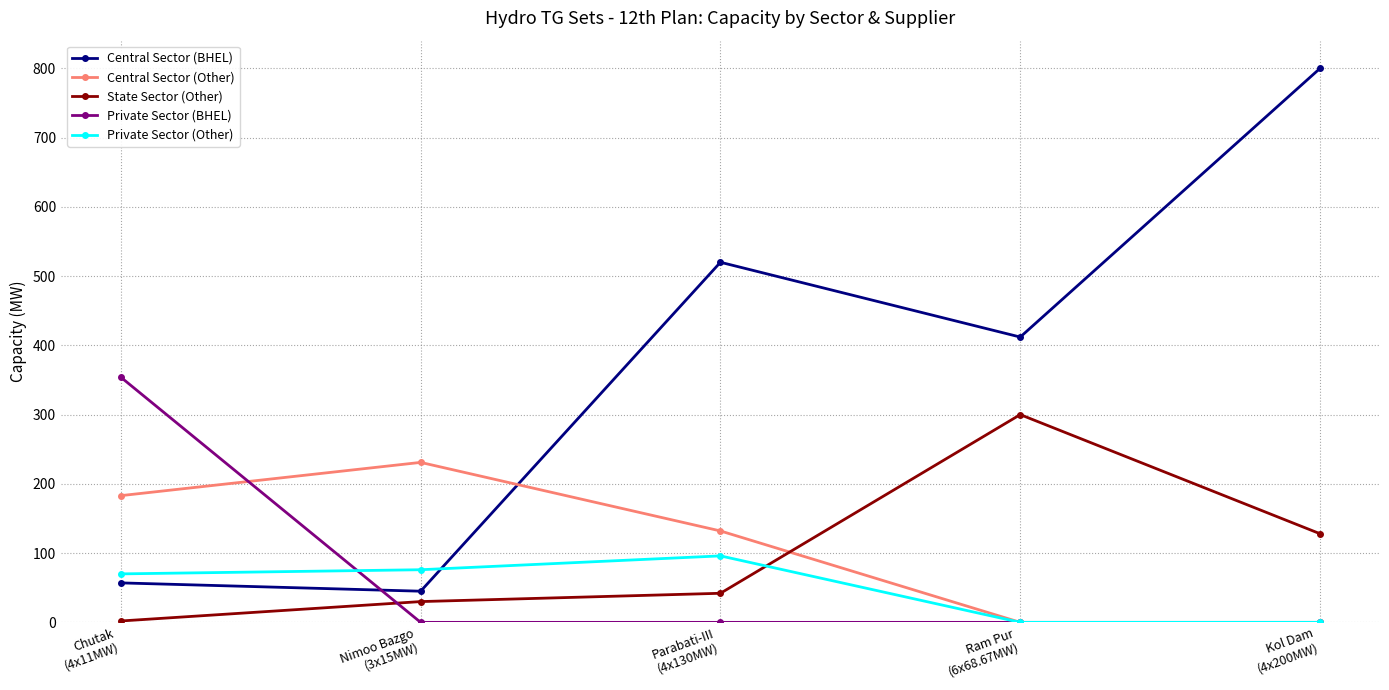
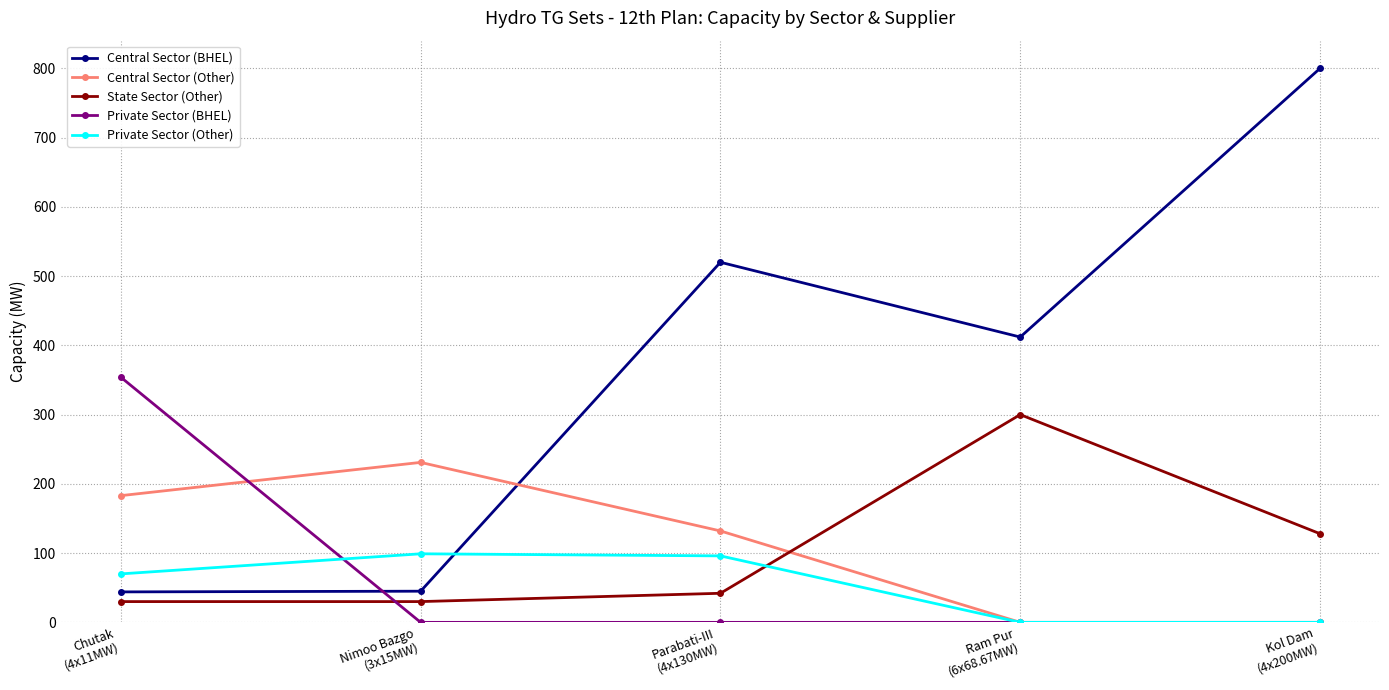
Central Sector (BHEL), Chutak (4x11MW): 60 -> 40
State Sector (Other), Chutak (4x11MW): 0 -> 30
Private Sector (Other), Nimoo Bazgo (3x15MW): 80 -> 100
